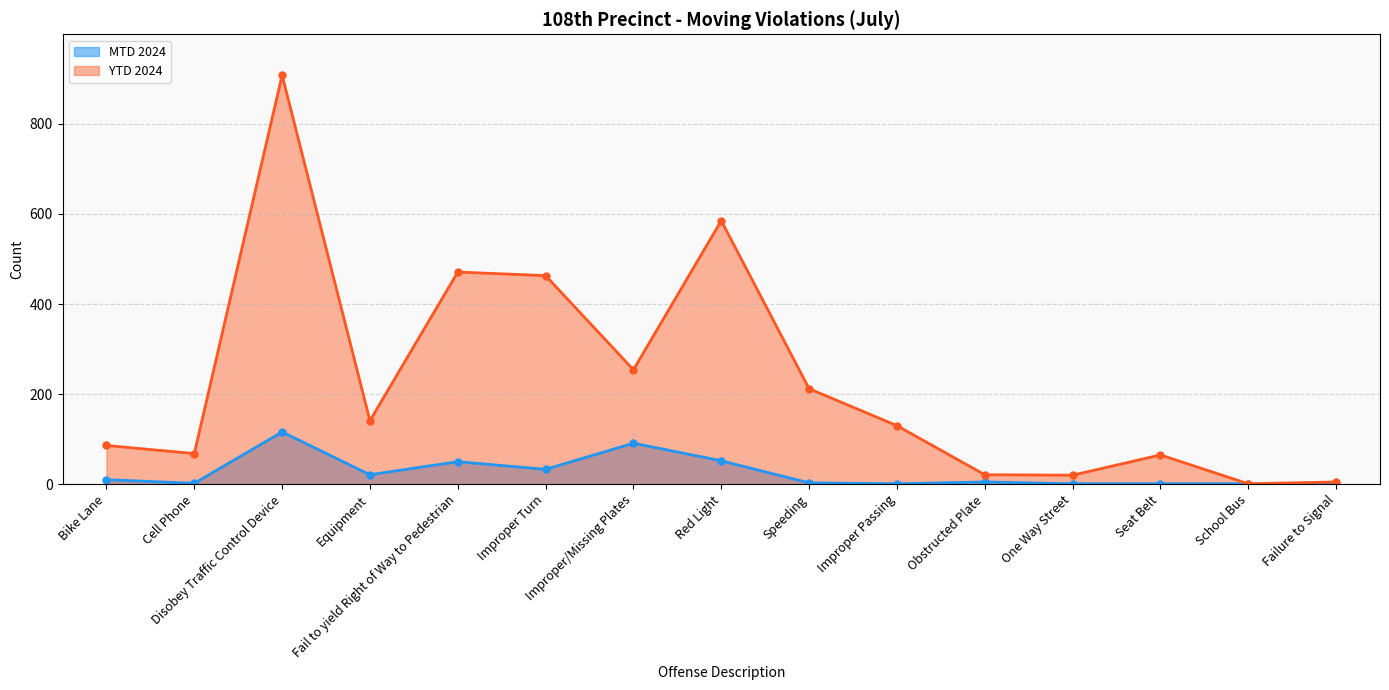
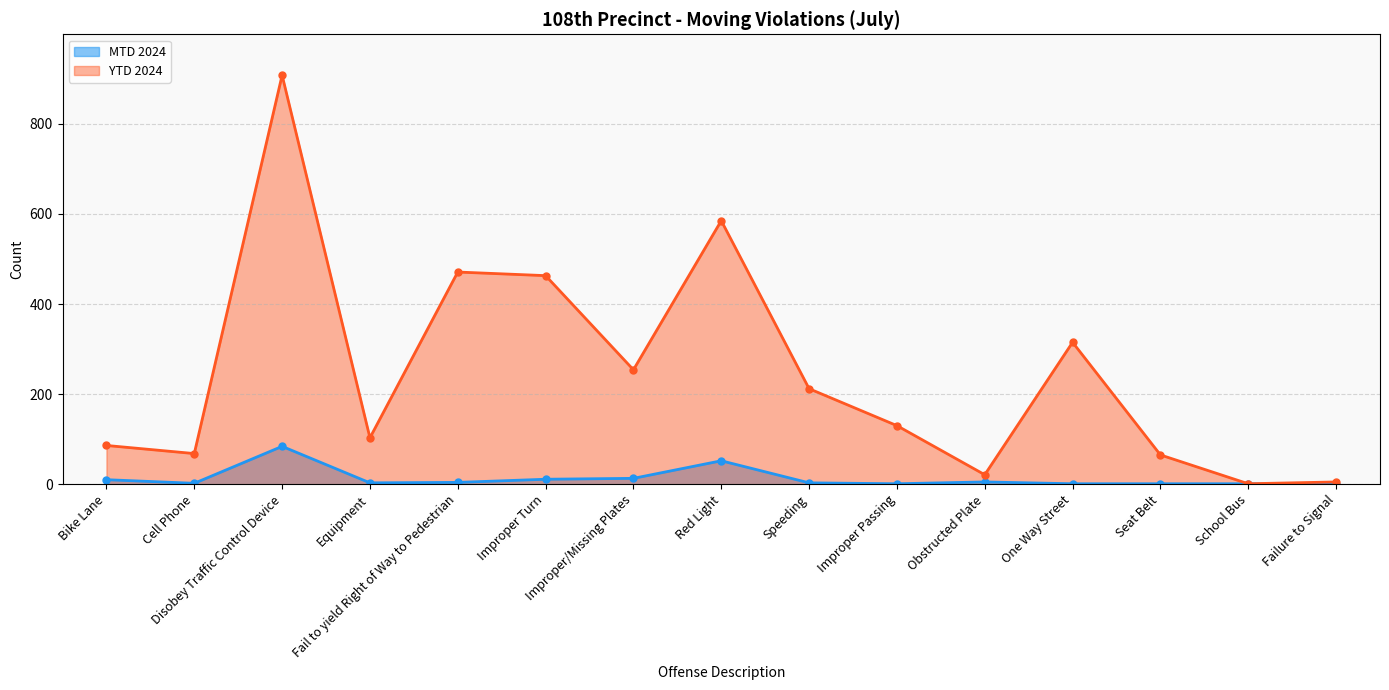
MTD 2024, Disobey Traffic Control Device: 120 -> 80
MTD 2024, Equipment: 20 -> 0
YTD 2024, Equipment: 140 -> 100
MTD 2024, Fail to yield Right of Way to Pedestrian: 50 -> 0
MTD 2024, Improper Turn: 30 -> 10
MTD 2024, Improper/Missing Plates: 90 -> 10
YTD 2024, One Way Street: 20 -> 320
